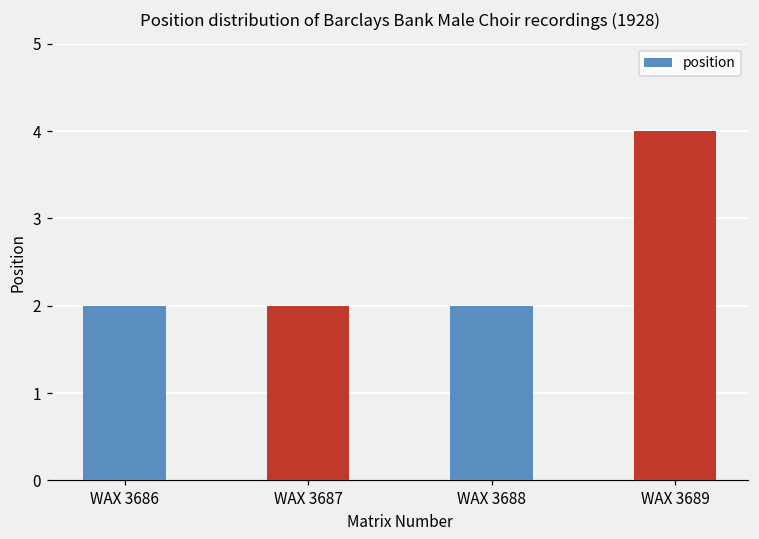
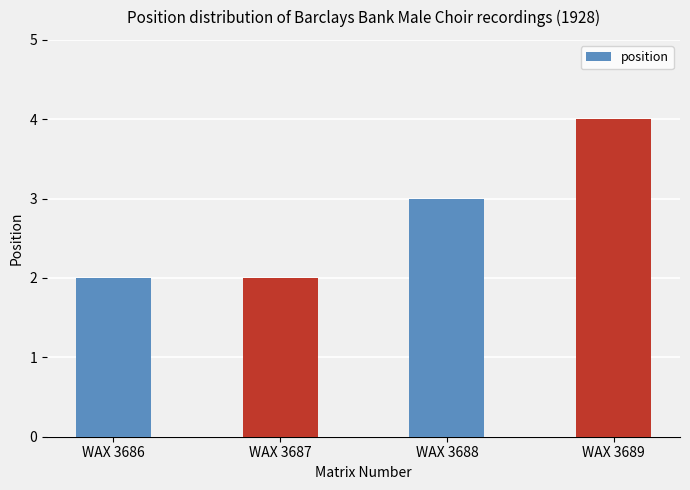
WAX 3688: 2 -> 3
